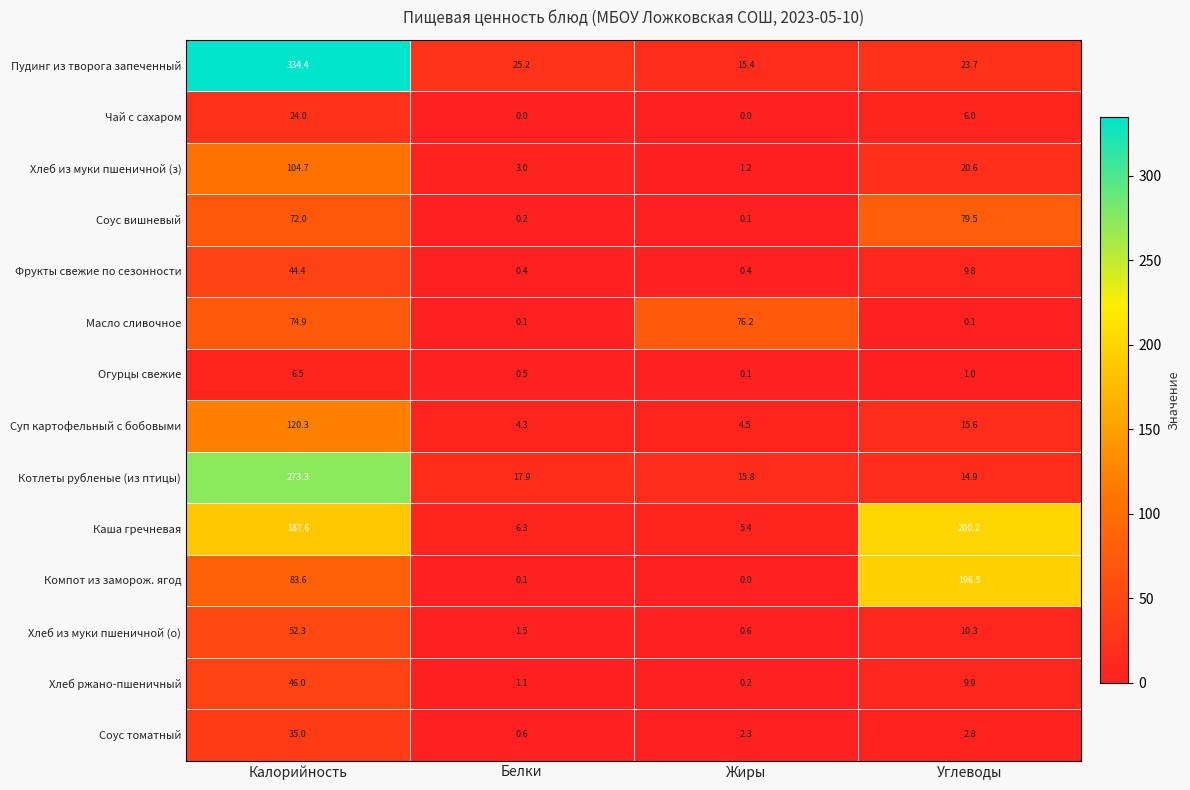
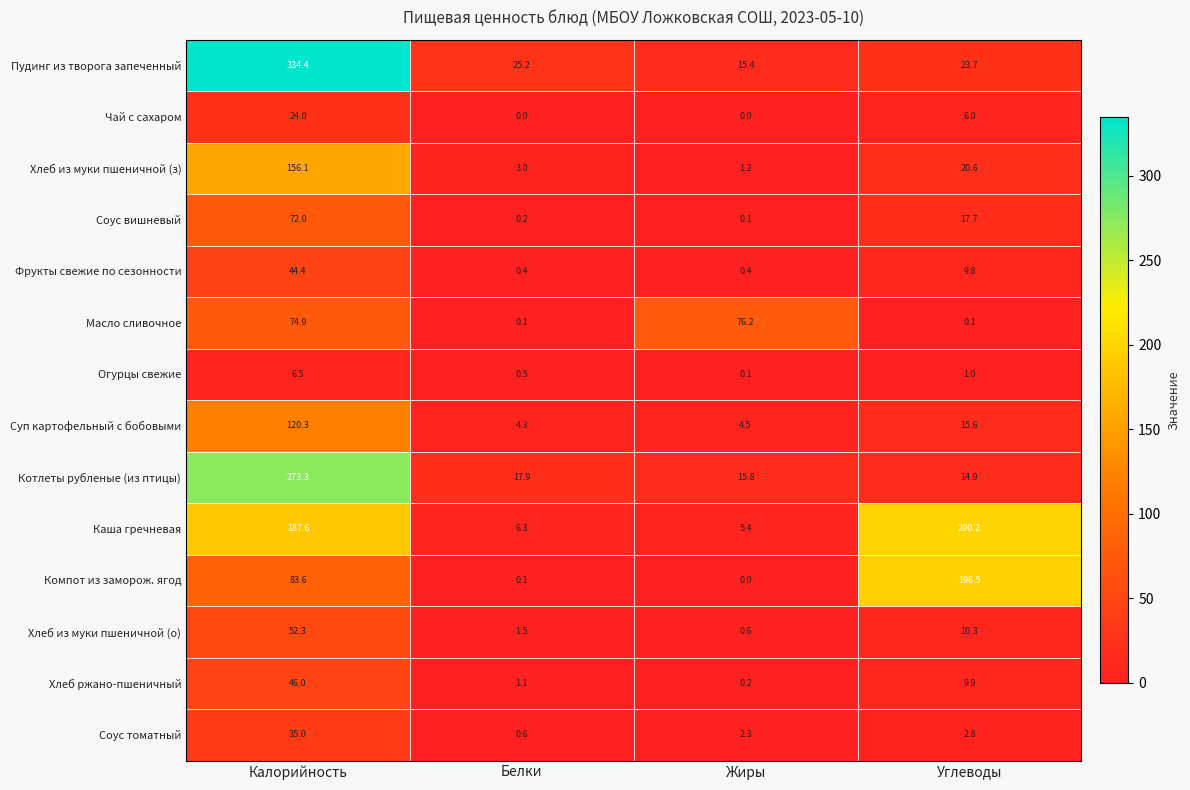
Хлеб из муки пшеничной (з), Калорийность: 104.7 -> 156.1
Соус вишневый, Углеводы: 79.5 -> 17.7
